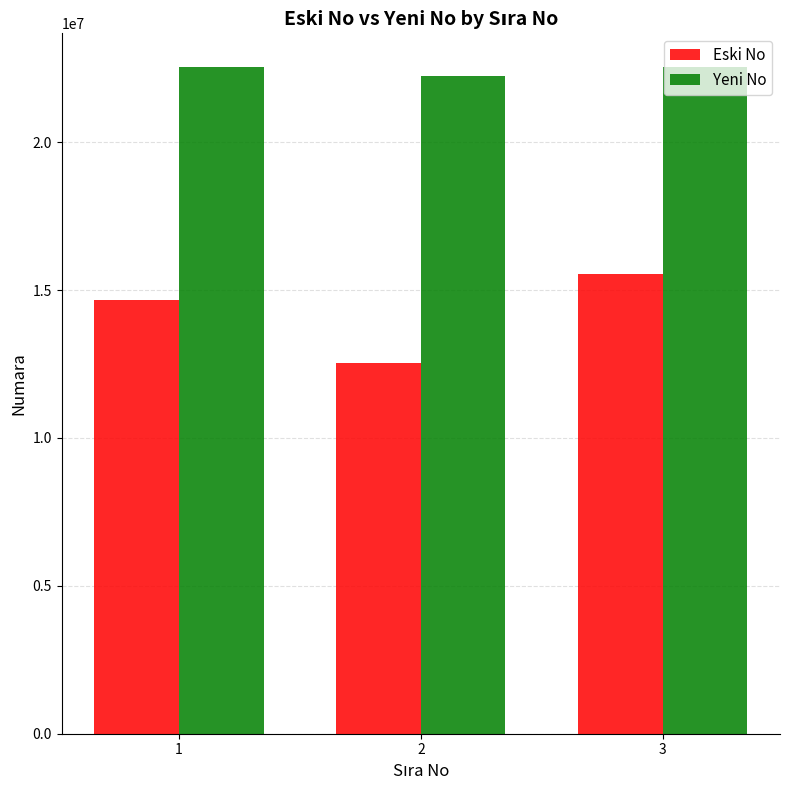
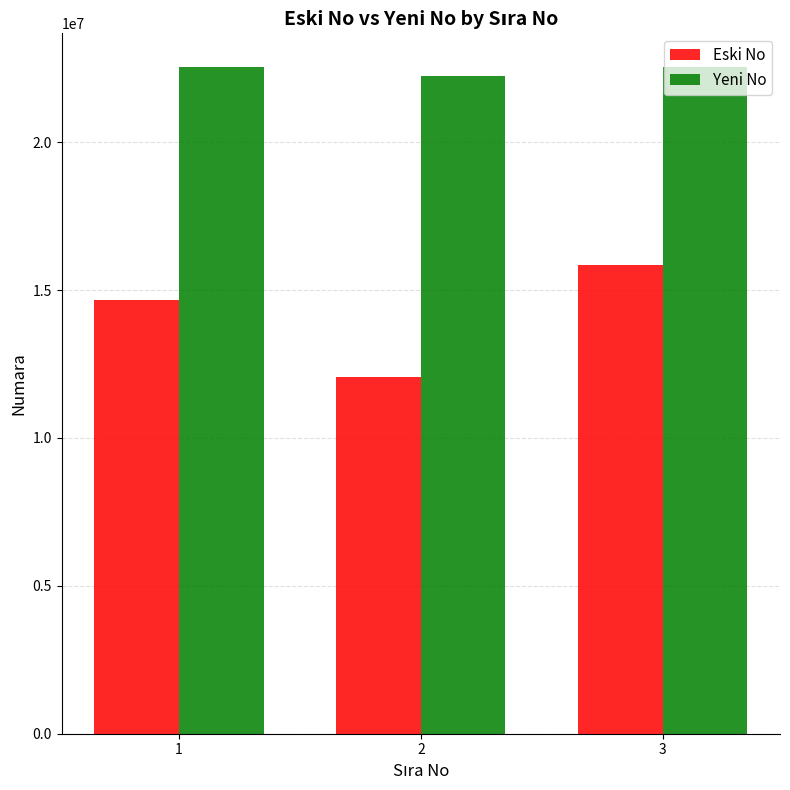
Eski No, 2: 12500000 -> 12100000
Eski No, 3: 15500000 -> 15900000
